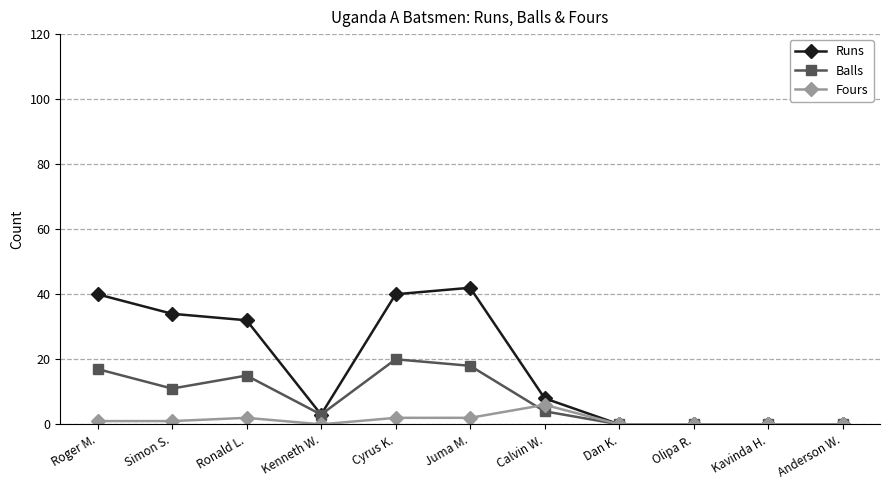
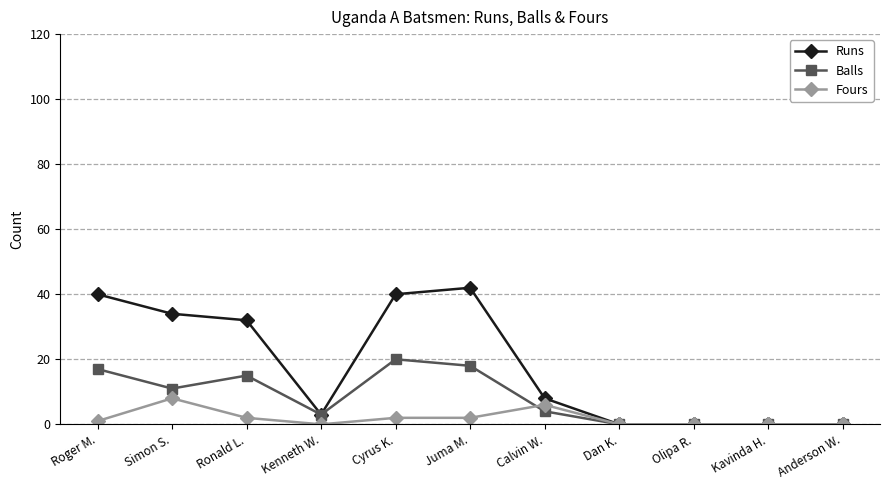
Fours, Simon S.: 1 -> 8
